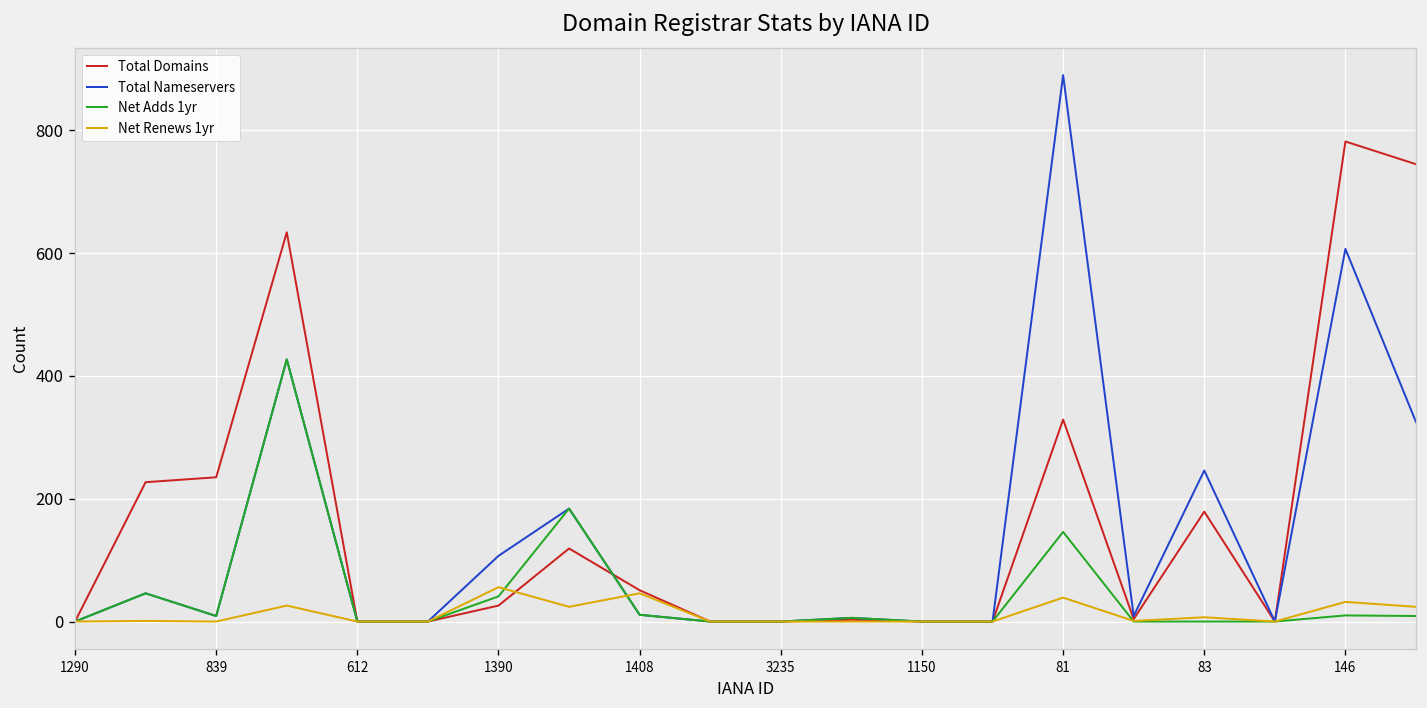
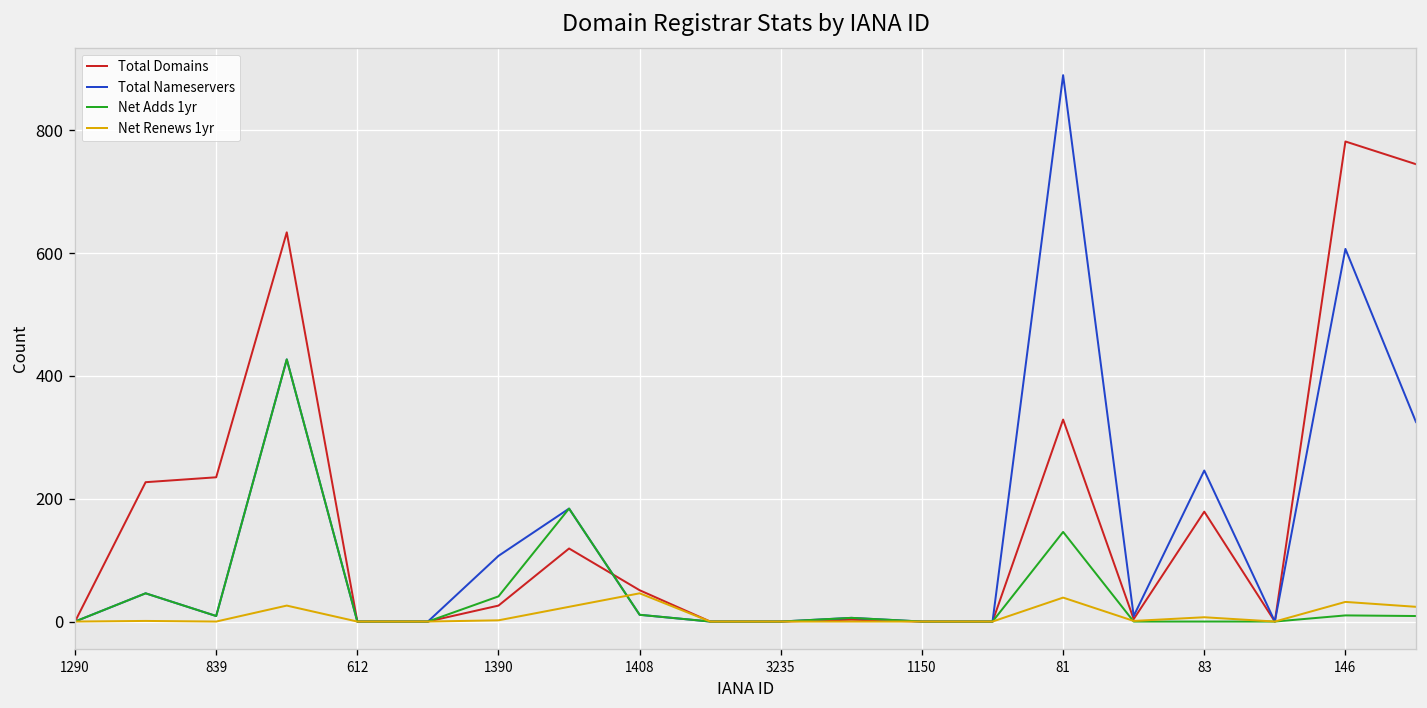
Net Renews 1yr, 1390: 60 -> 0
